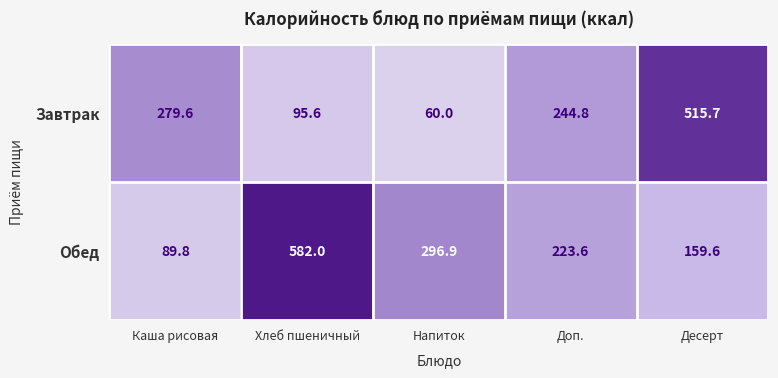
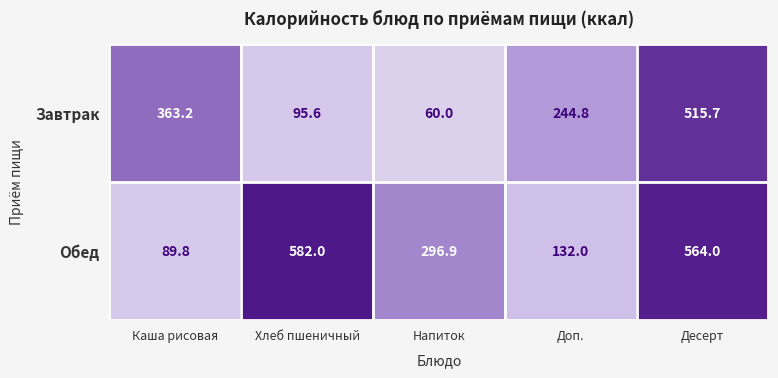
Завтрак, Каша рисовая: 279.6 -> 363.2
Обед, Доп.: 223.6 -> 132.0
Обед, Десерт: 159.6 -> 564.0
